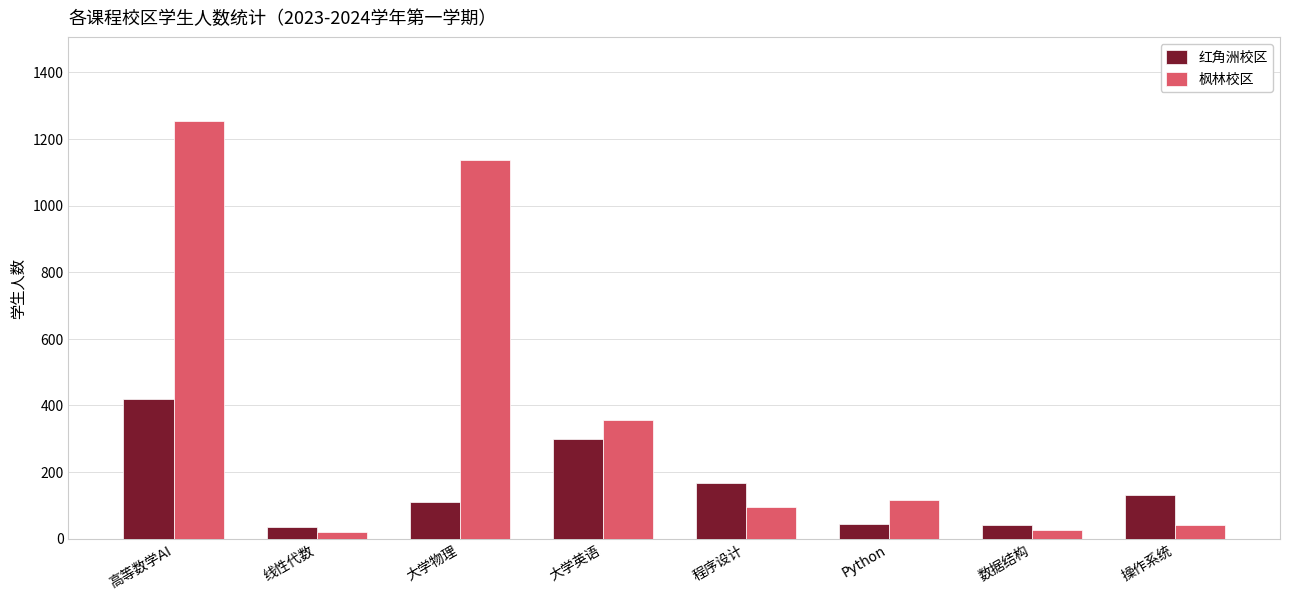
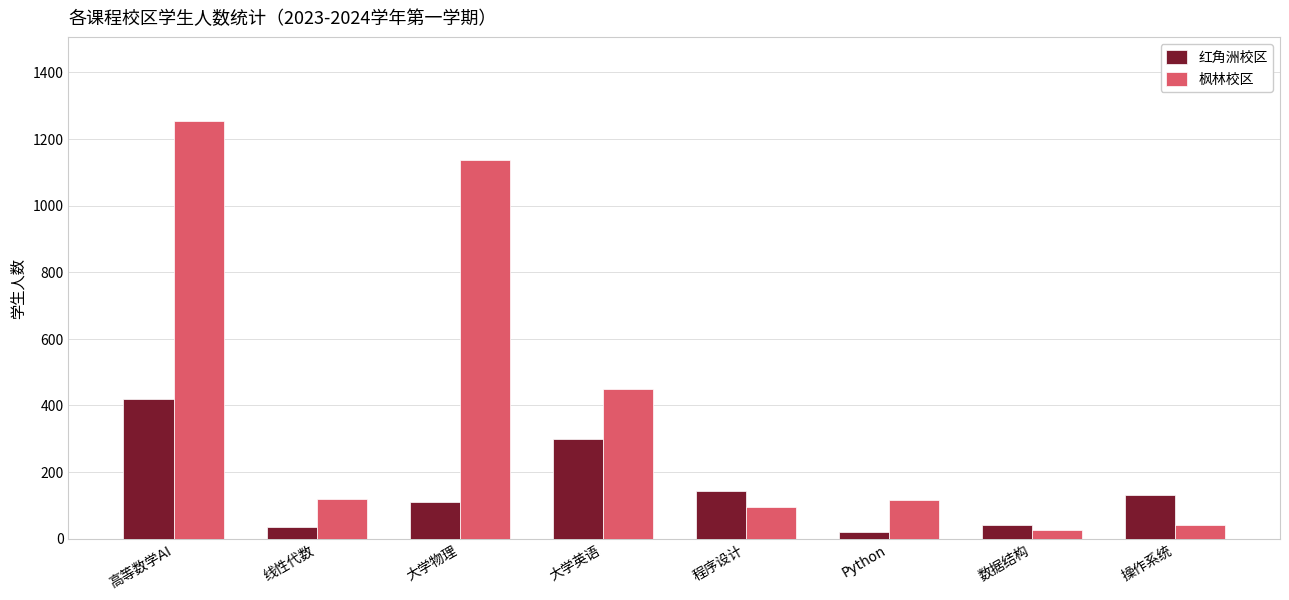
枫林校区, 线性代数: 20 -> 120
枫林校区, 大学英语: 360 -> 450
红角洲校区, 程序设计: 170 -> 140
红角洲校区, Python: 50 -> 20
